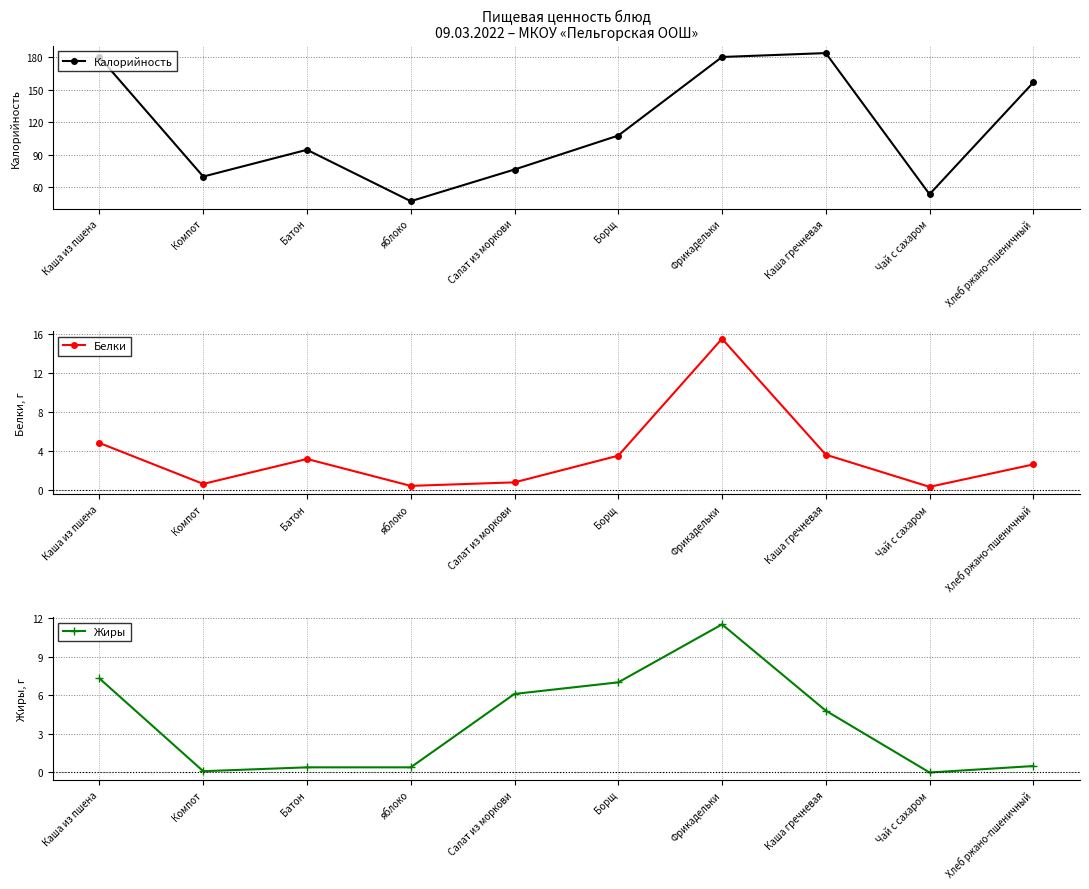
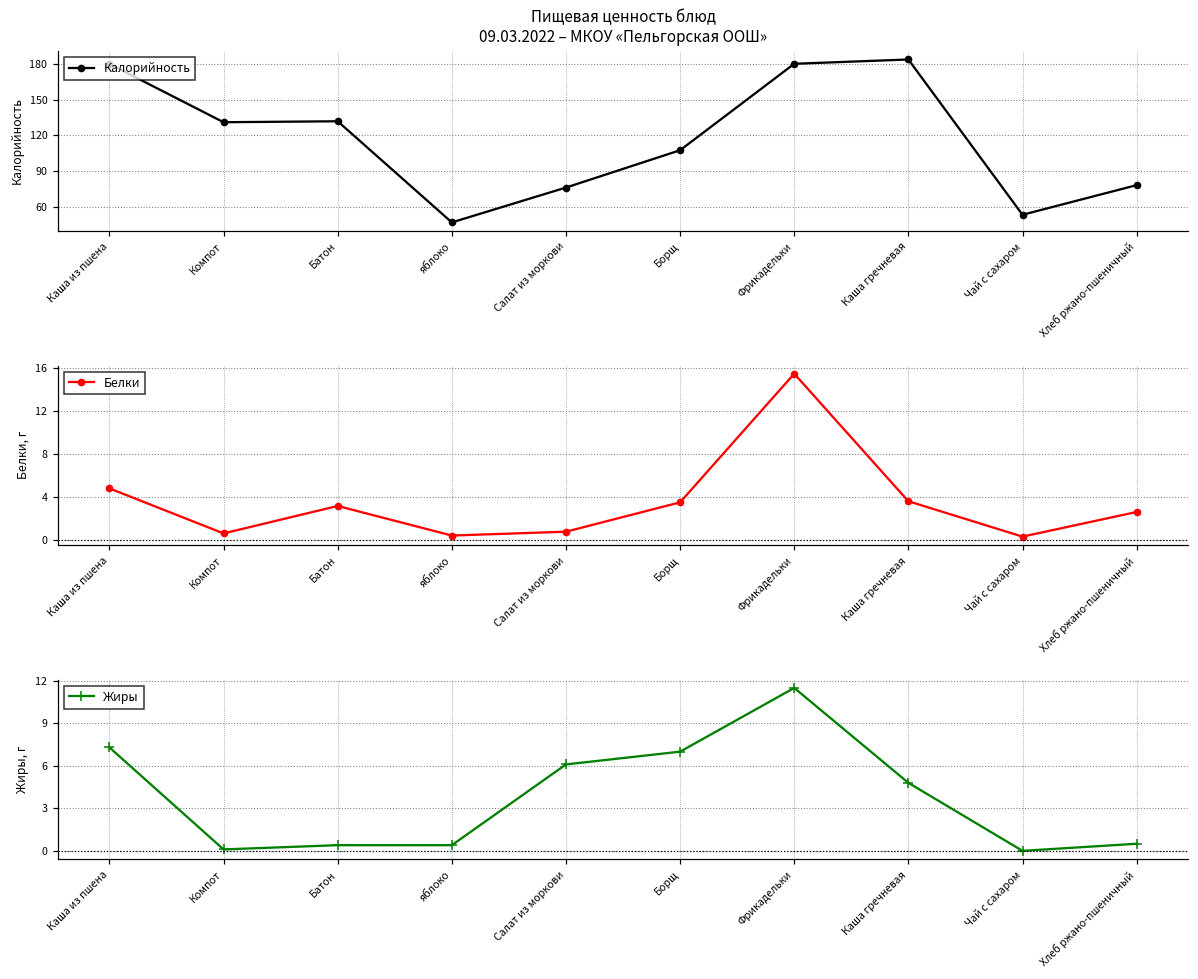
Пищевая ценность блюд 09.03.2022 – МКОУ «Пельгорская ООШ», Компот: 70 -> 131
Пищевая ценность блюд 09.03.2022 – МКОУ «Пельгорская ООШ», Батон: 94 -> 132
Пищевая ценность блюд 09.03.2022 – МКОУ «Пельгорская ООШ», Хлеб ржано-пшеничный: 156 -> 78
